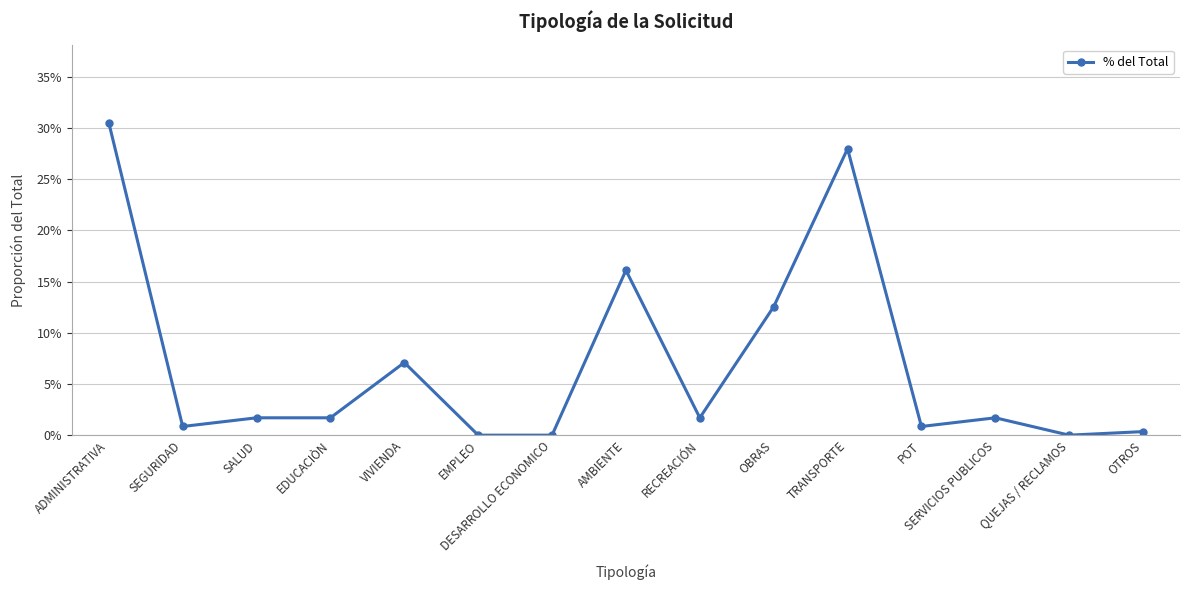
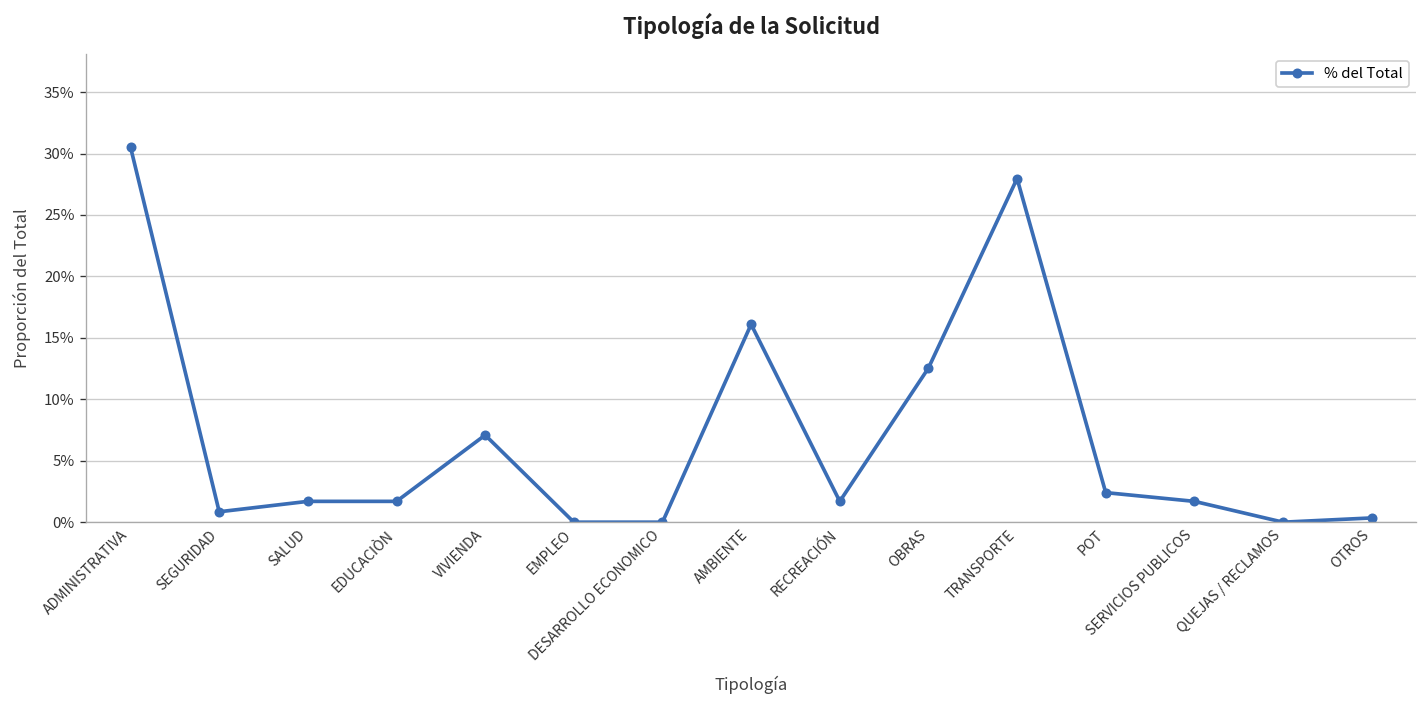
POT: 0.8% -> 2.4%
